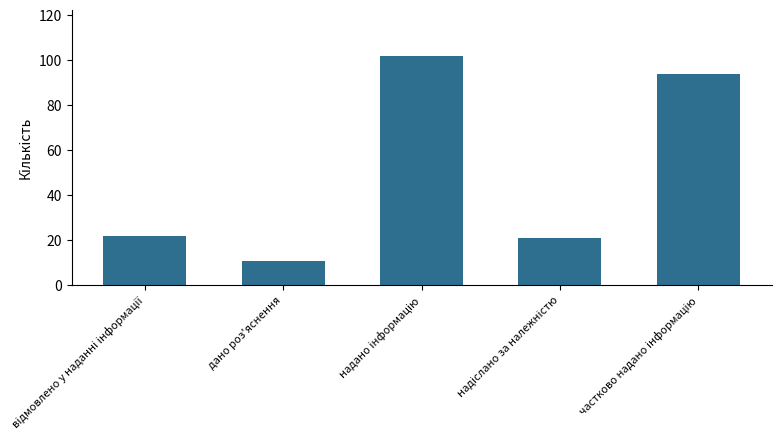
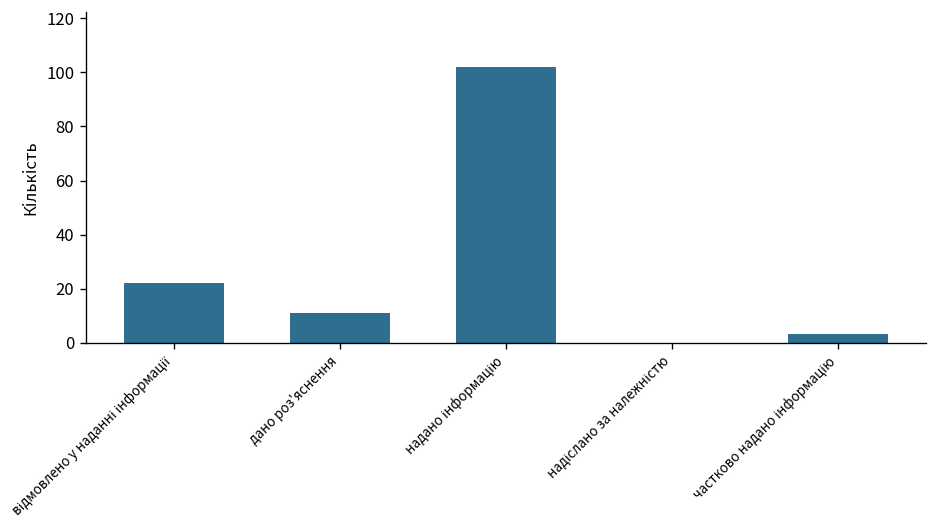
надіслано за належністю: 21 -> 0
частково надано інформацію: 94 -> 3
